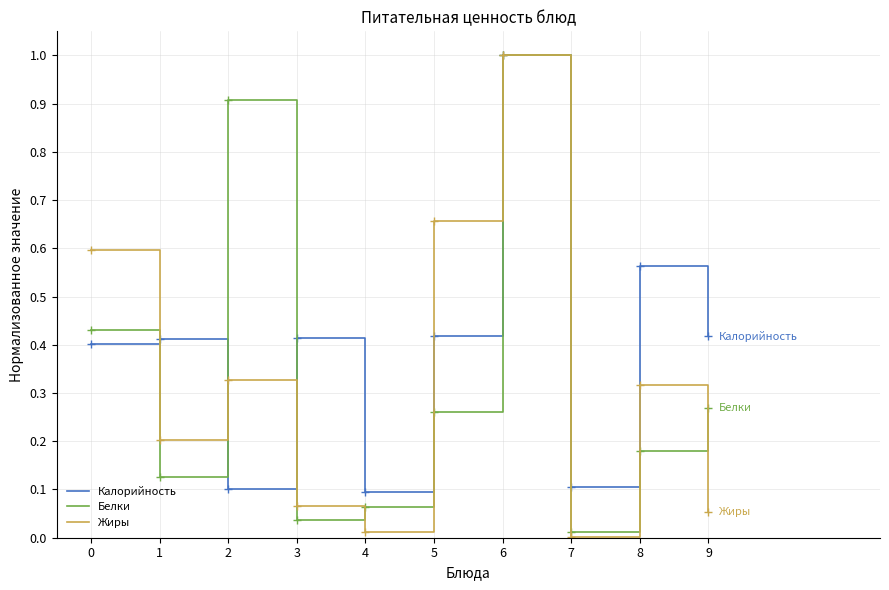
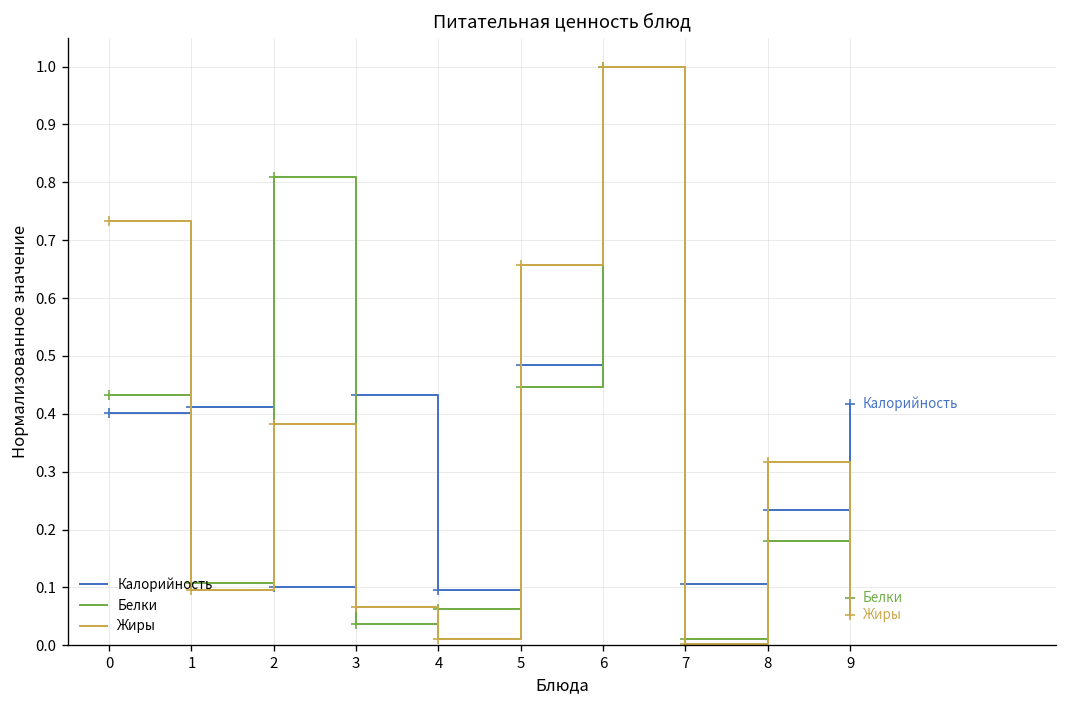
Жиры, 0: 0.60 -> 0.73
Белки, 1: 0.13 -> 0.11
Жиры, 1: 0.20 -> 0.09
Белки, 2: 0.91 -> 0.81
Жиры, 2: 0.33 -> 0.38
Калорийность, 3: 0.41 -> 0.43
Калорийность, 5: 0.42 -> 0.49
Белки, 5: 0.26 -> 0.45
Калорийность, 8: 0.56 -> 0.23
Белки, 9: 0.27 -> 0.08
